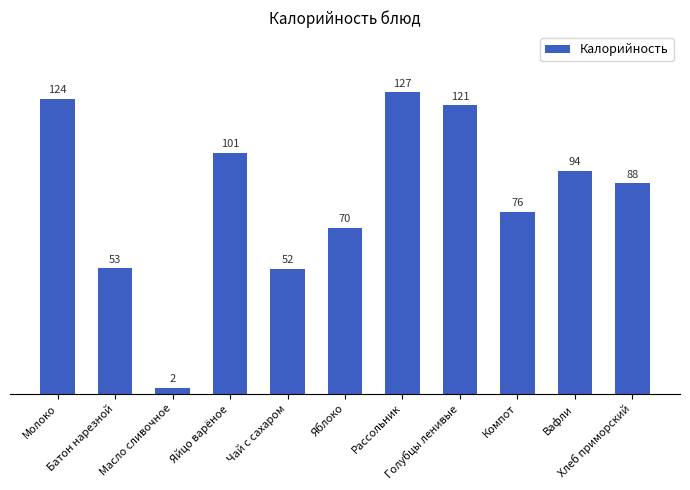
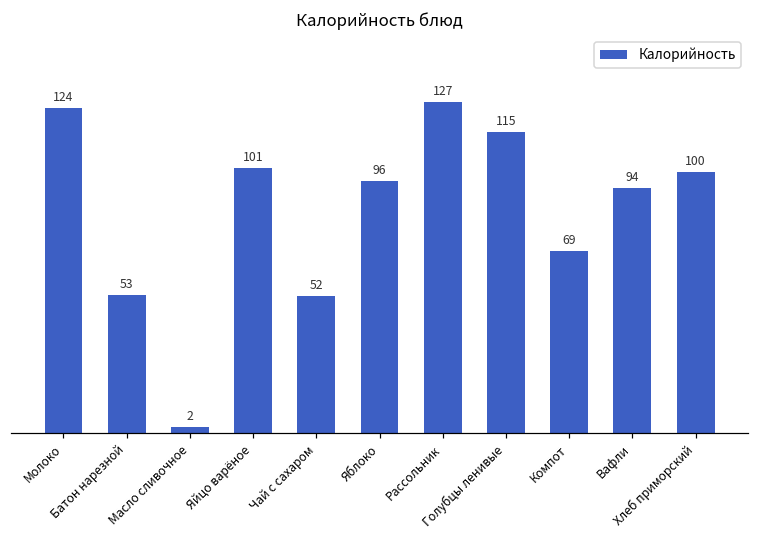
Яблоко: 70 -> 96
Голубцы ленивые: 121 -> 115
Компот: 76 -> 69
Хлеб приморский: 88 -> 100
